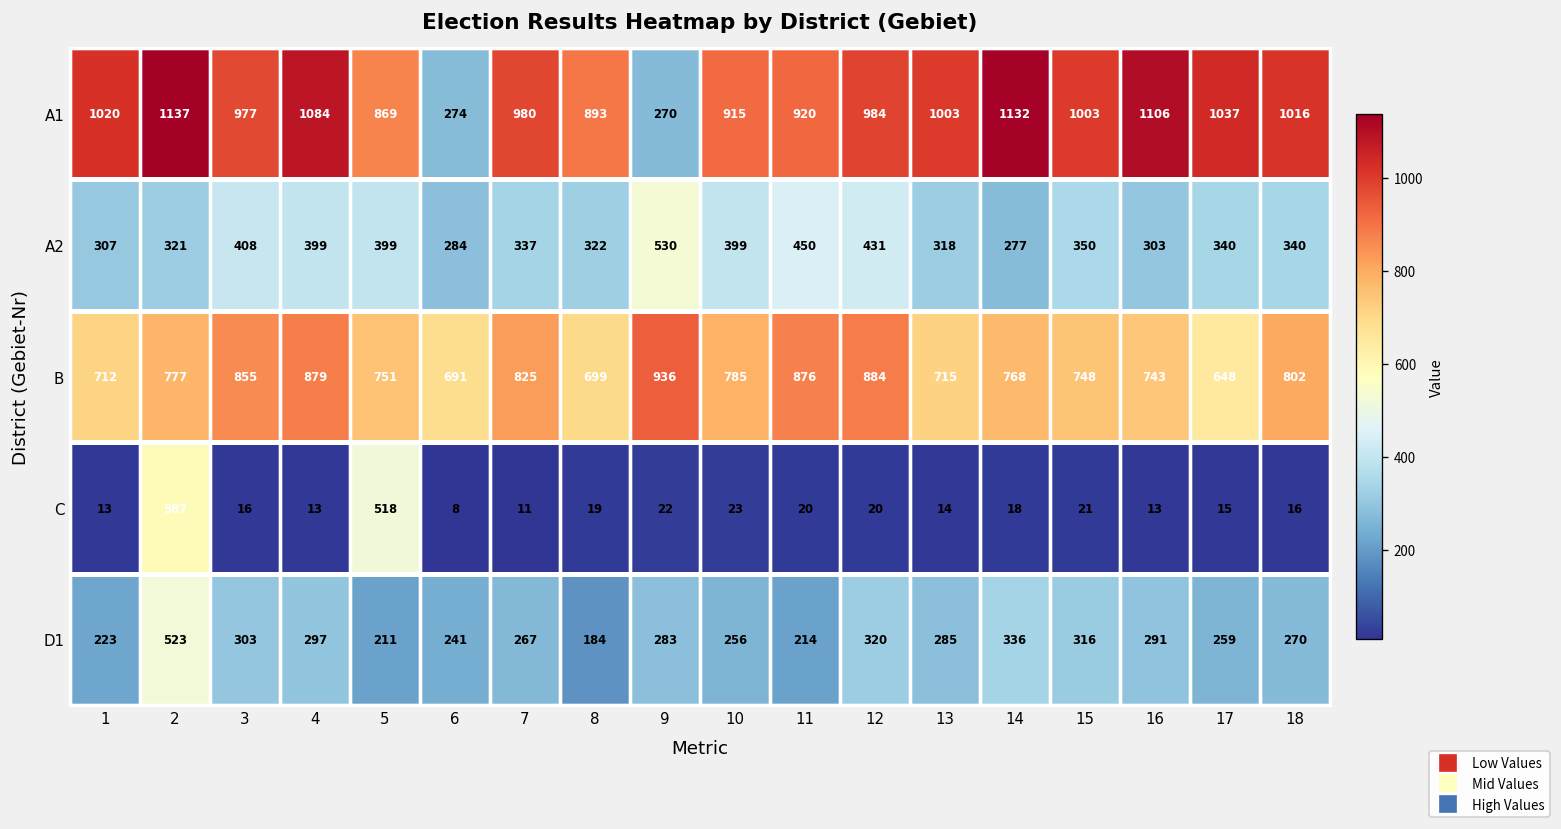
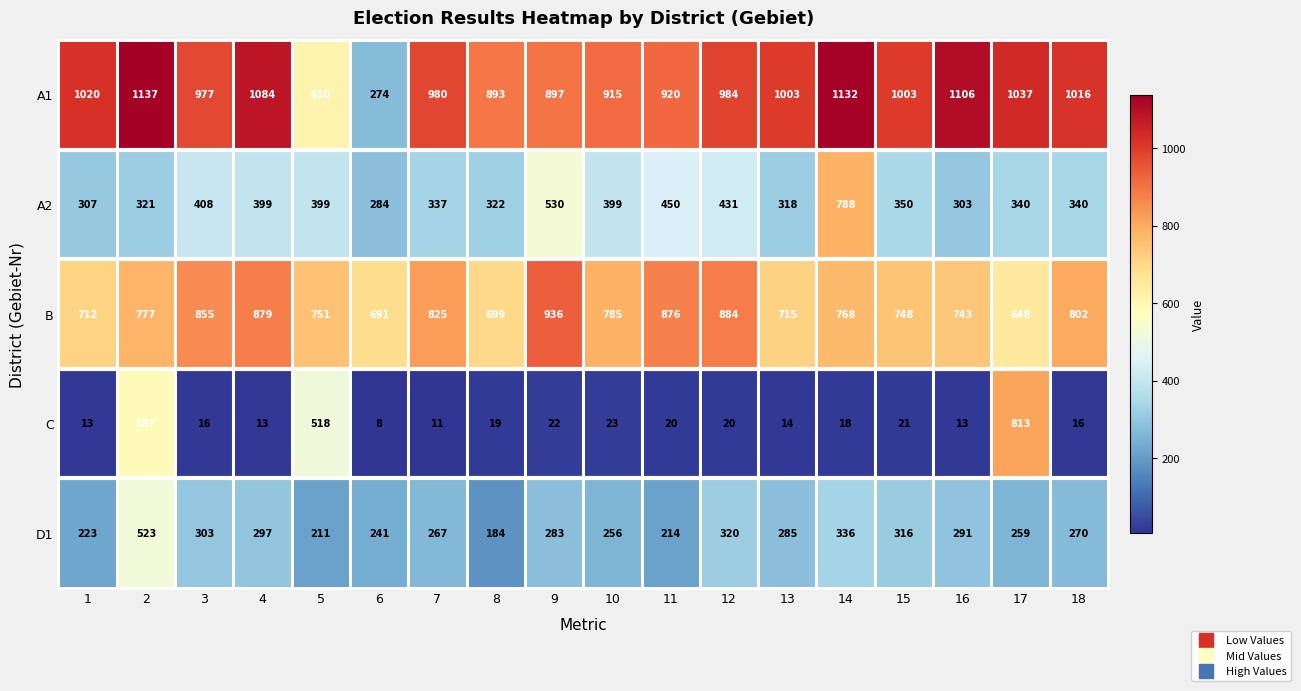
A1, 5: 869 -> 610
A1, 9: 270 -> 897
A2, 14: 277 -> 788
C, 17: 15 -> 813
